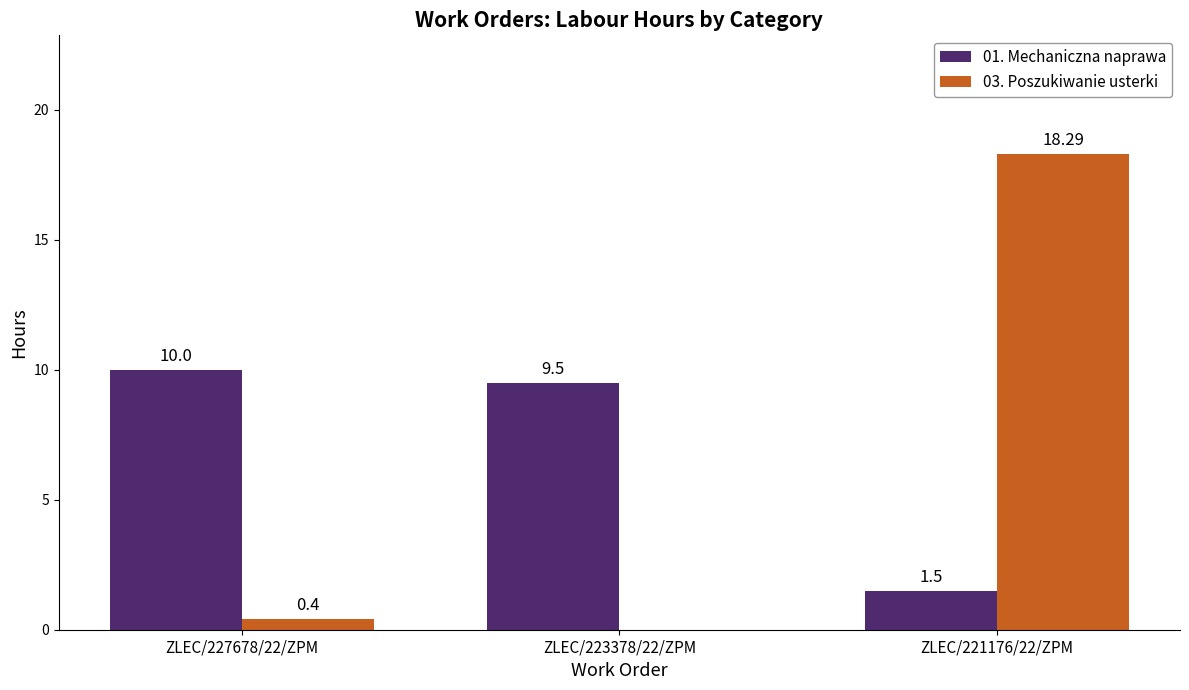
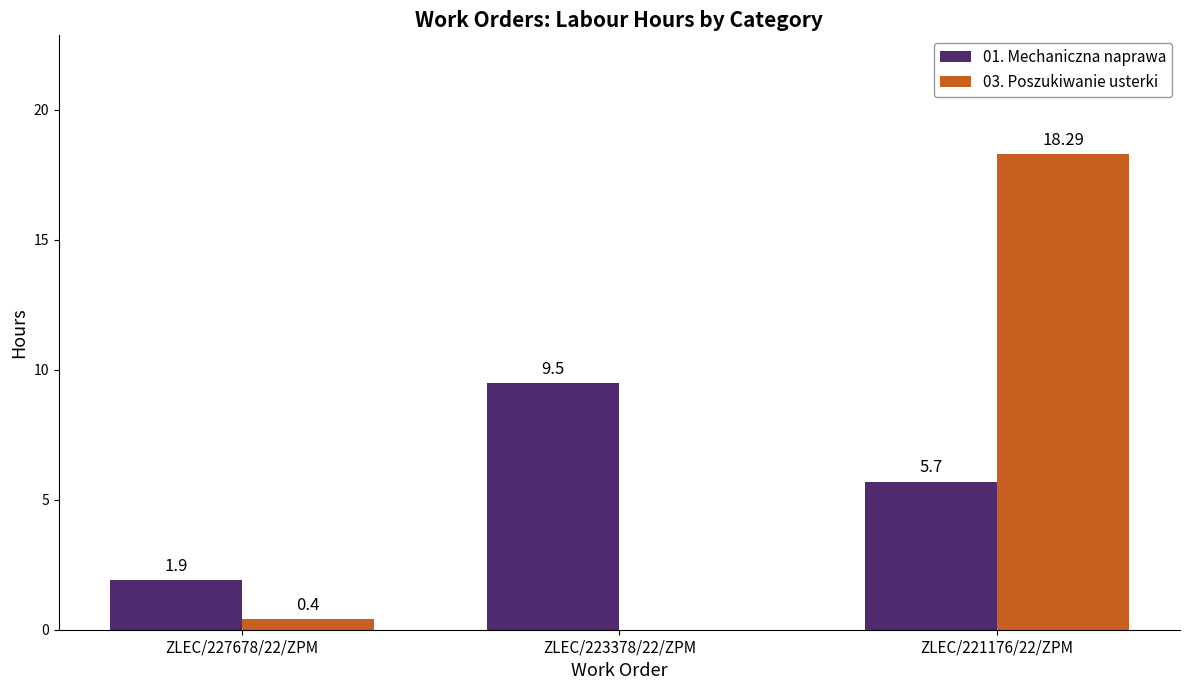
01. Mechaniczna naprawa, ZLEC/227678/22/ZPM: 10.0 -> 1.9
01. Mechaniczna naprawa, ZLEC/221176/22/ZPM: 1.5 -> 5.7
